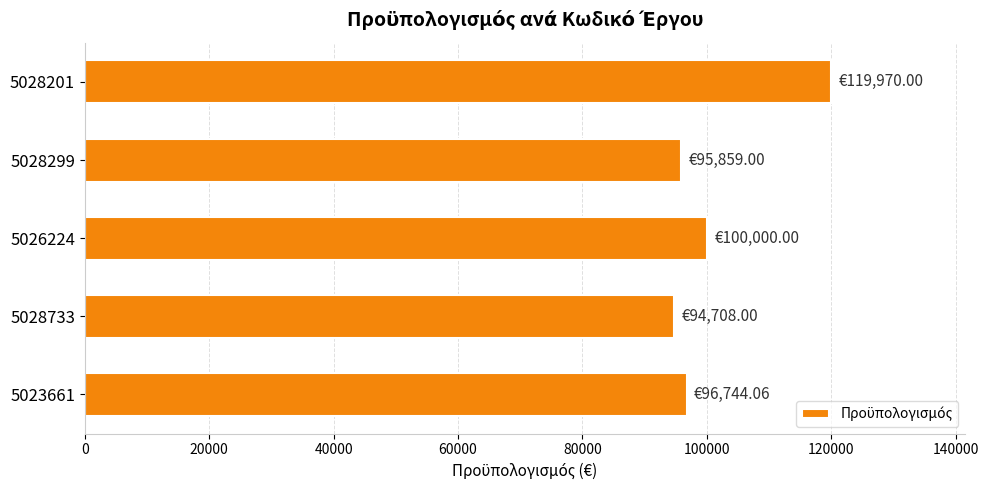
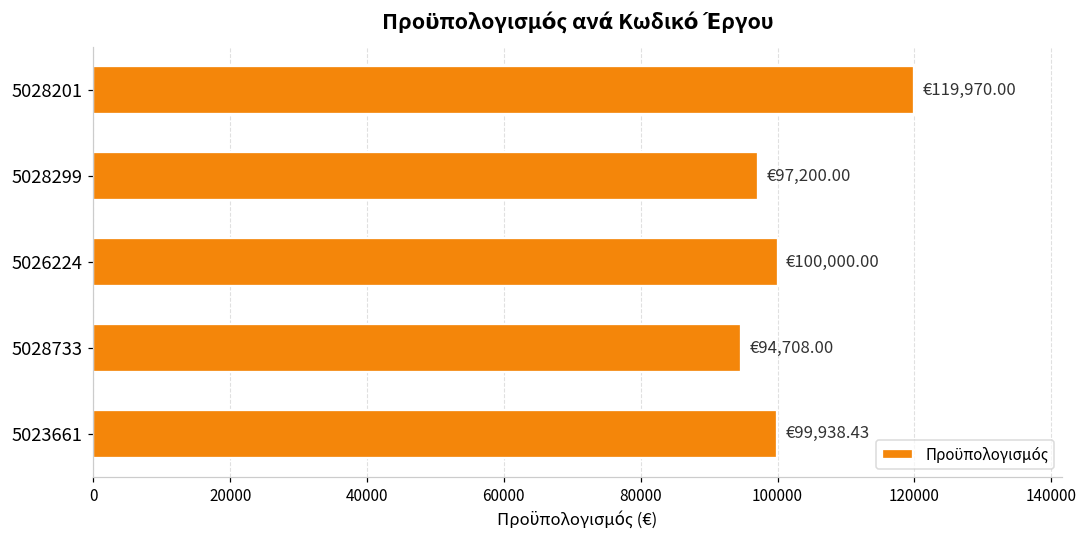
5028299: €95,859.00 -> €97,200.00
5023661: €96,744.06 -> €99,938.43
